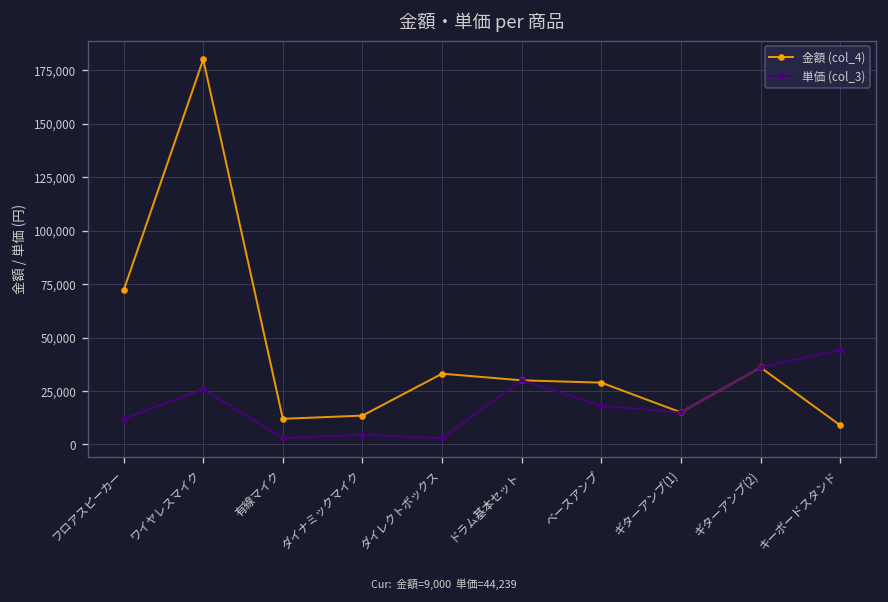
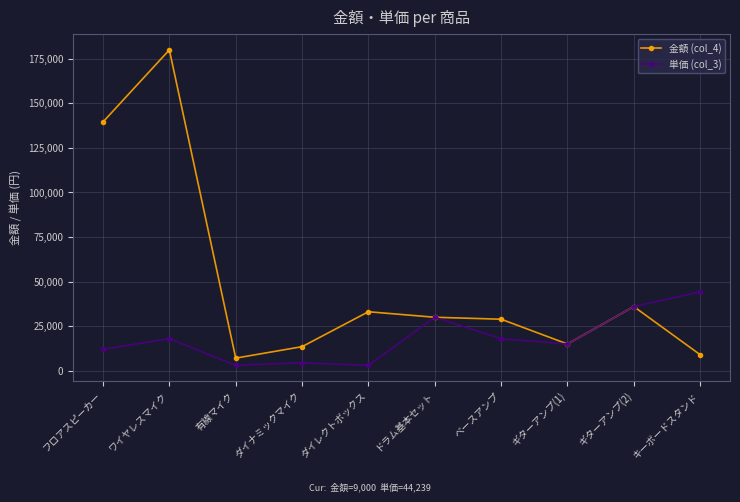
金額 (col_4), フロアスピーカ―: 72,000 -> 140,000
単価 (col_3), ワイヤレスマイク: 26,000 -> 18,000
金額 (col_4), 有線マイク: 12,000 -> 7,000
